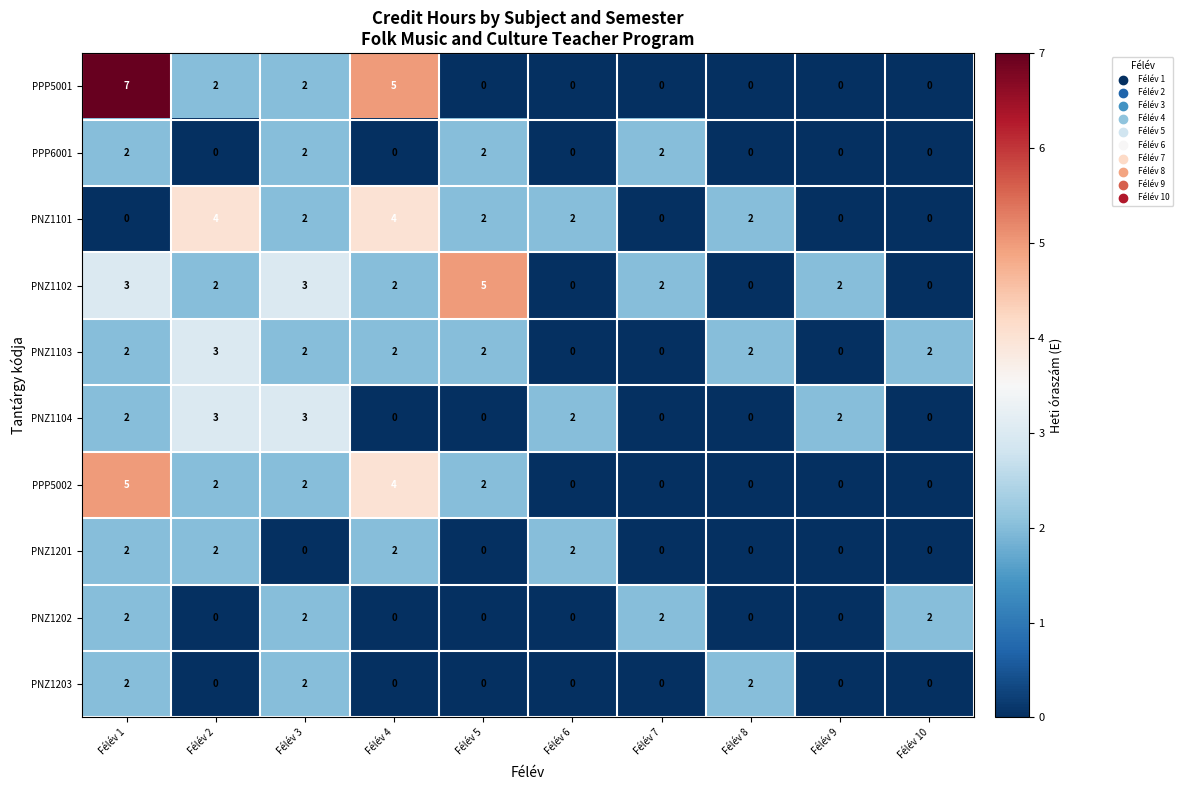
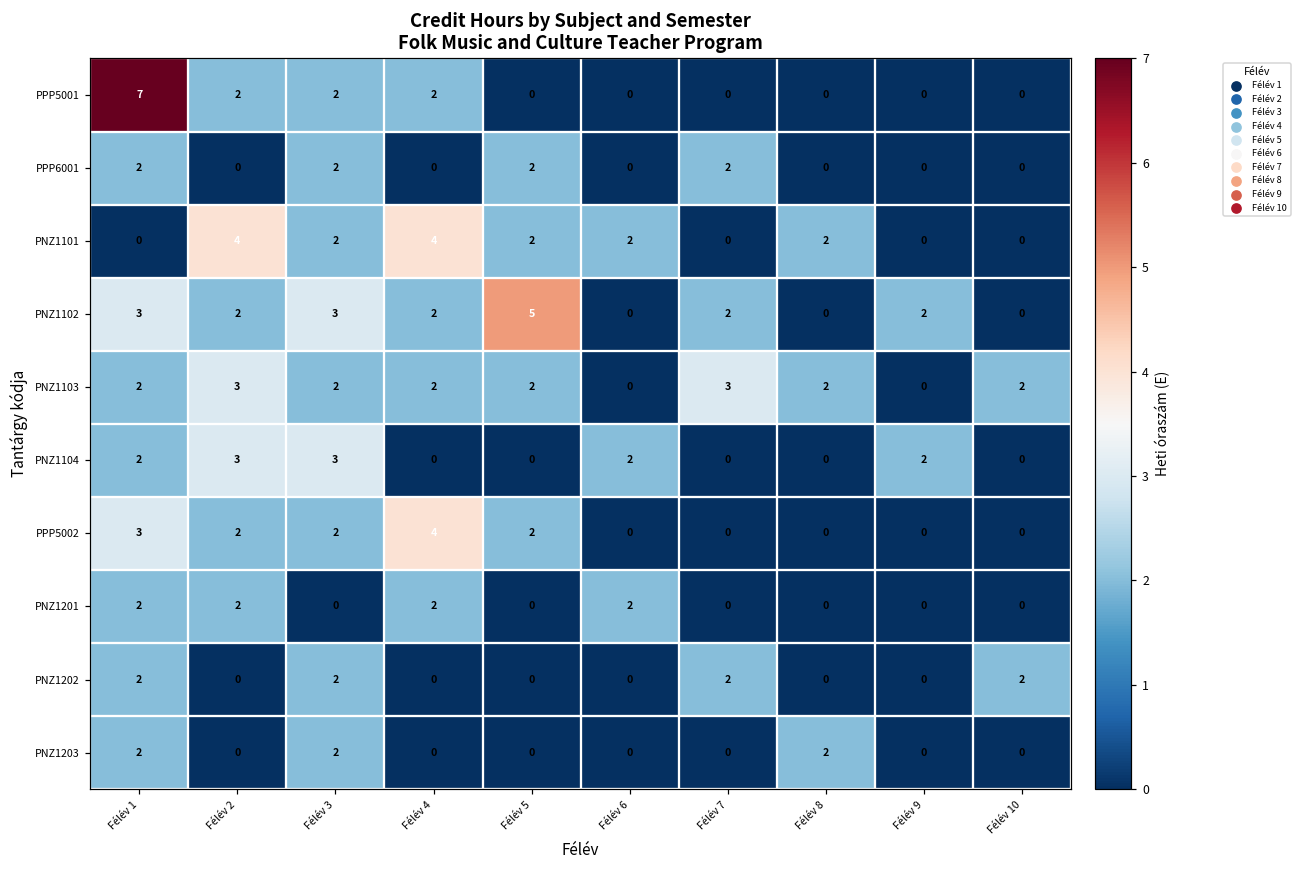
PPP5001, Félév 4: 5 -> 2
PNZ1103, Félév 7: 0 -> 3
PPP5002, Félév 1: 5 -> 3
